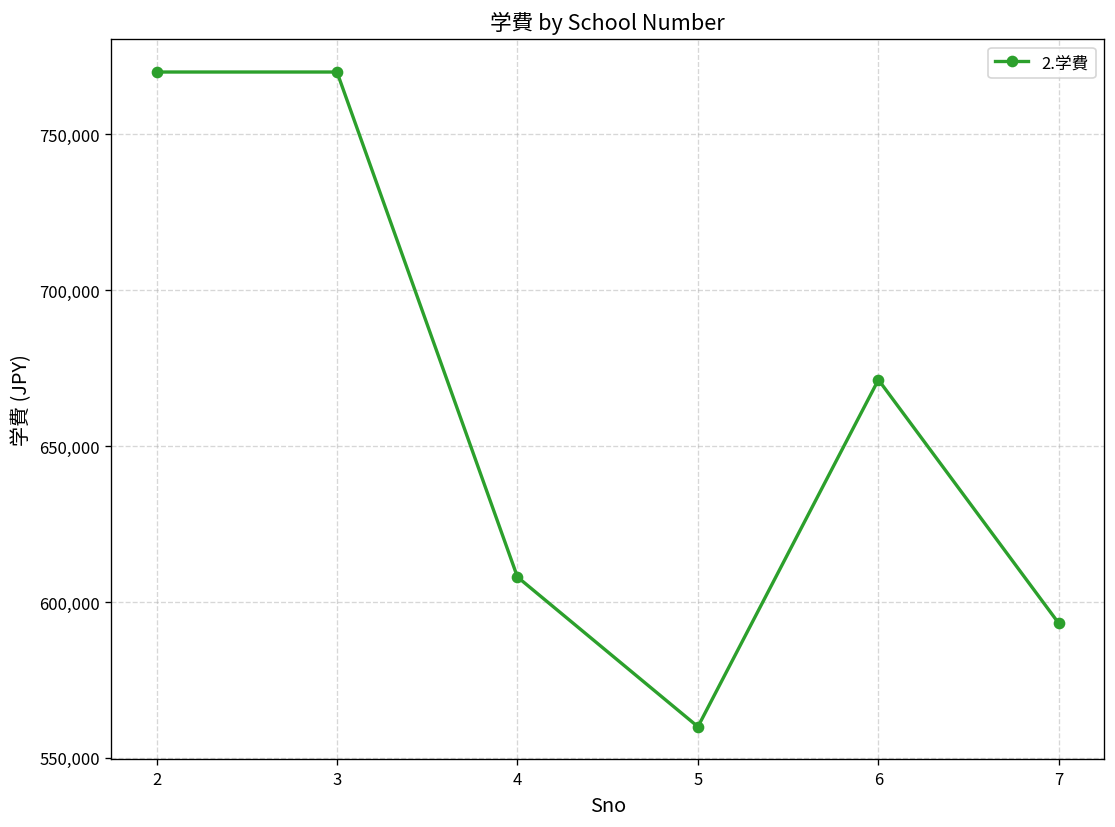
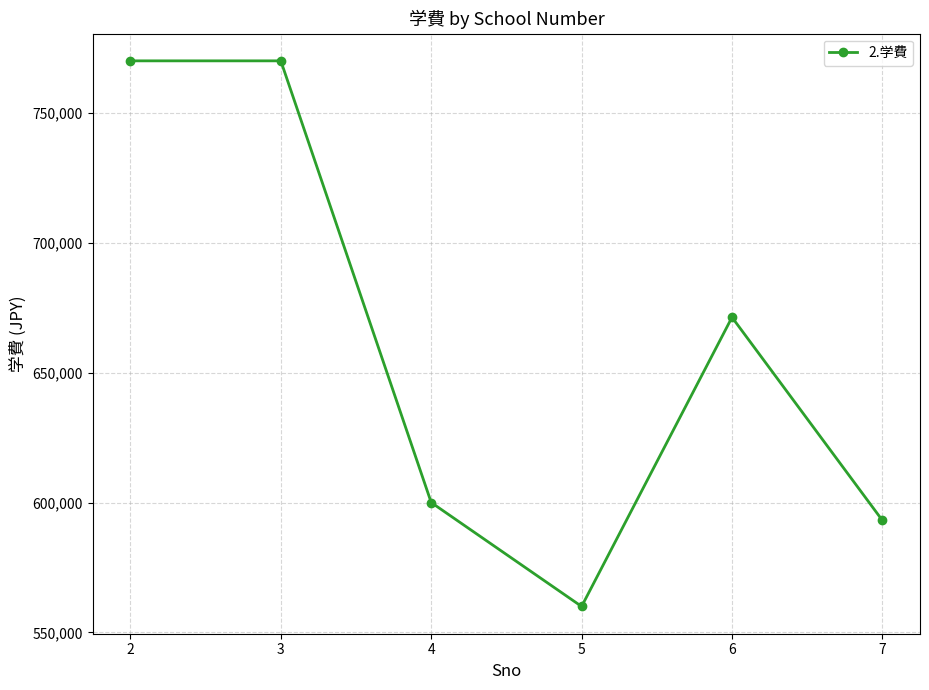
4: 608,000 -> 600,000
